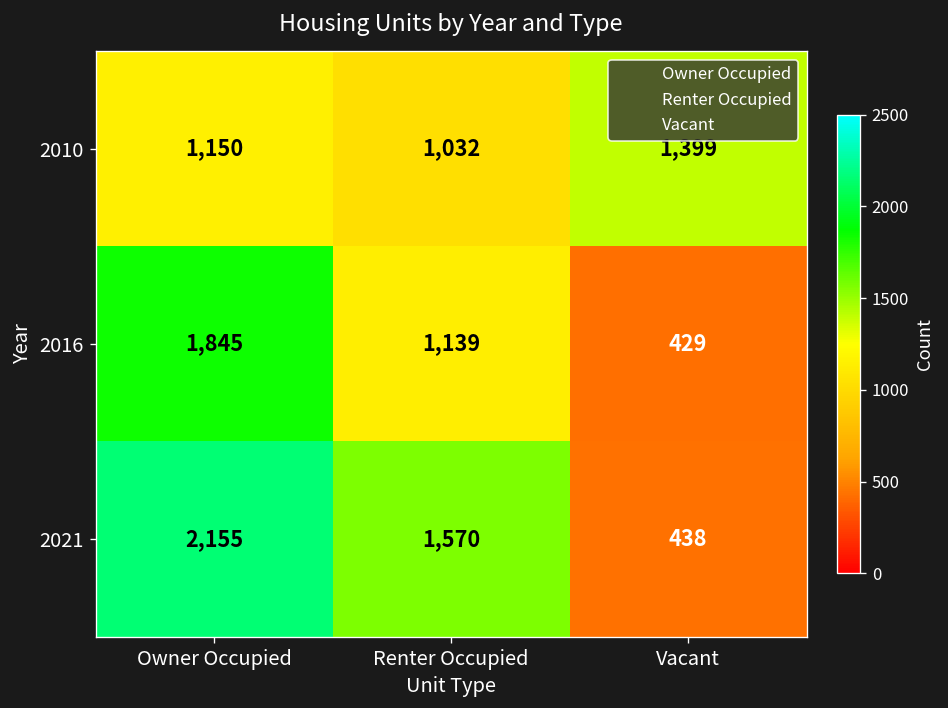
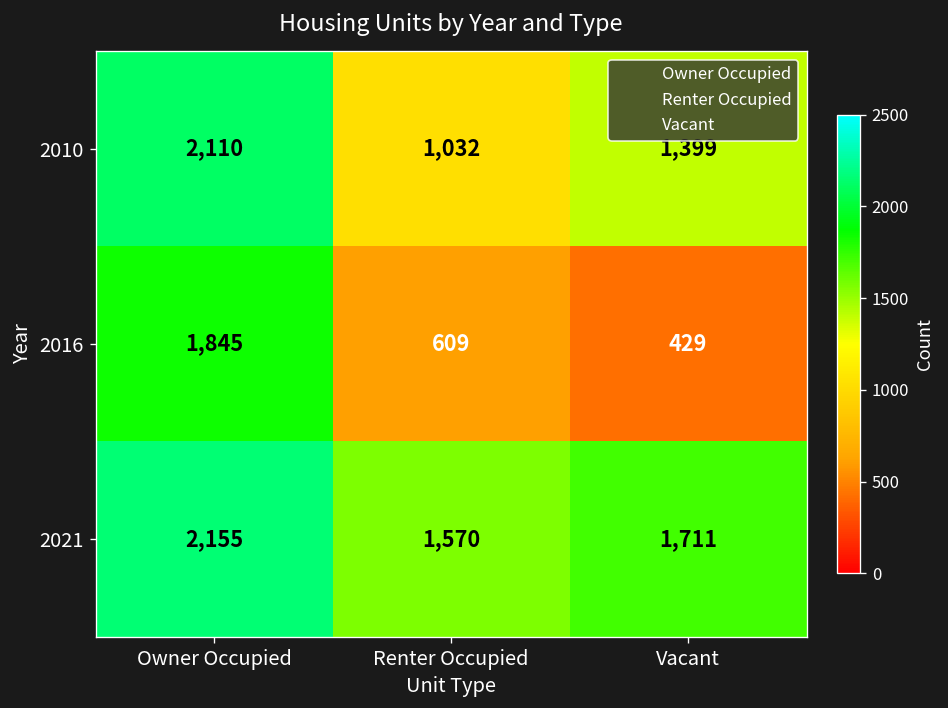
2010, Owner Occupied: 1,150 -> 2,110
2016, Renter Occupied: 1,139 -> 609
2021, Vacant: 438 -> 1,711
